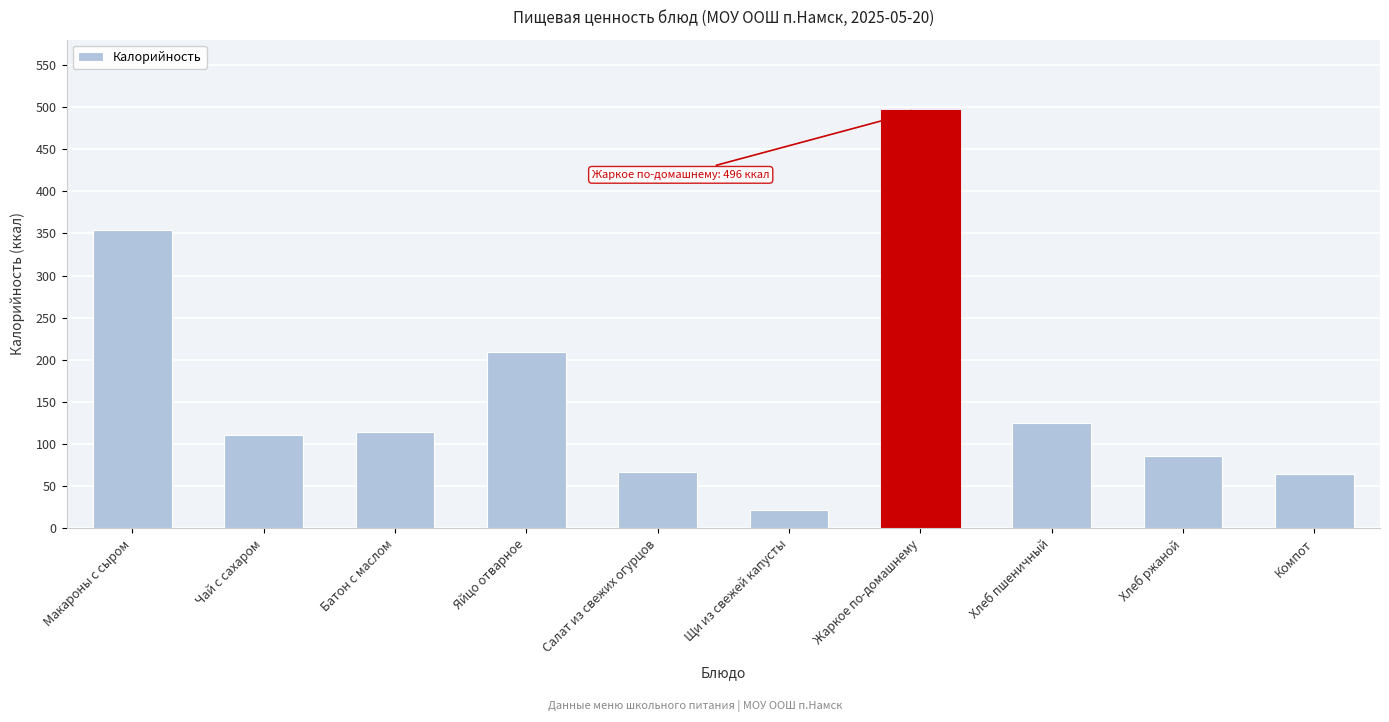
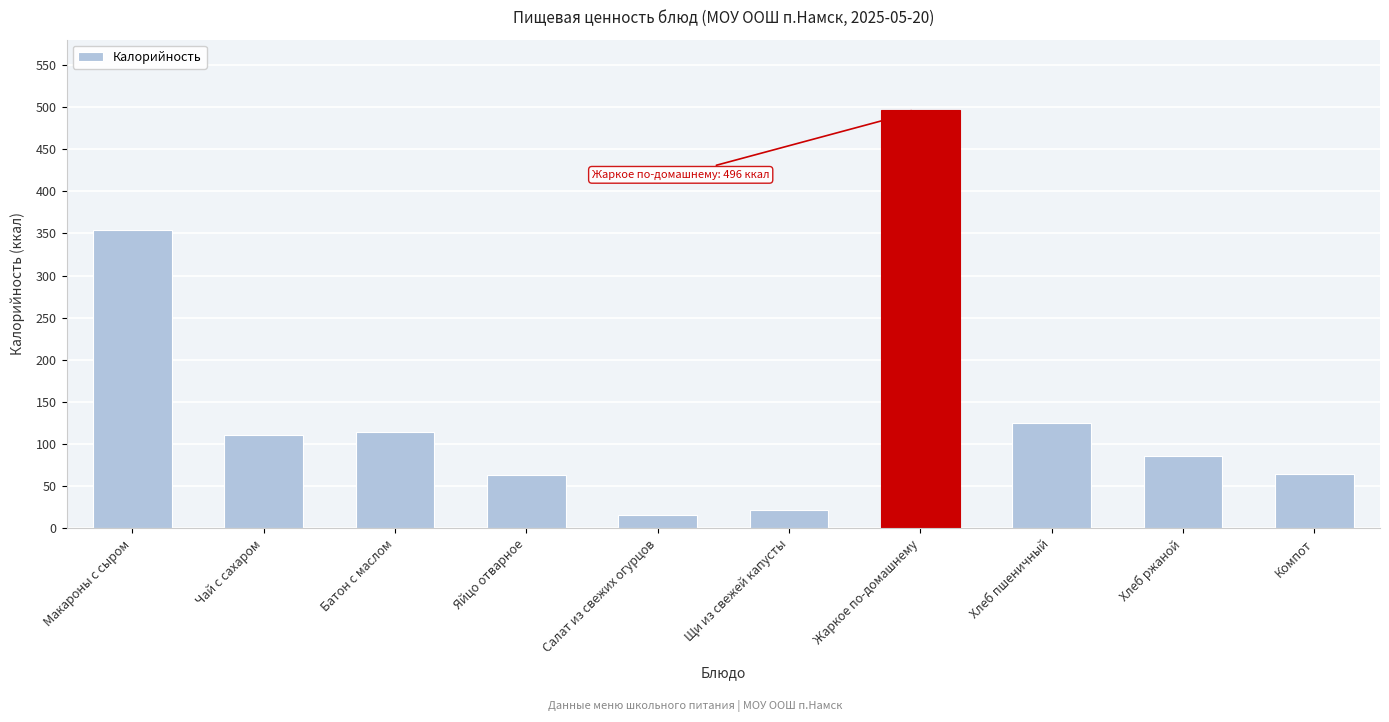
Яйцо отварное: 210 -> 60
Салат из свежих огурцов: 70 -> 20
